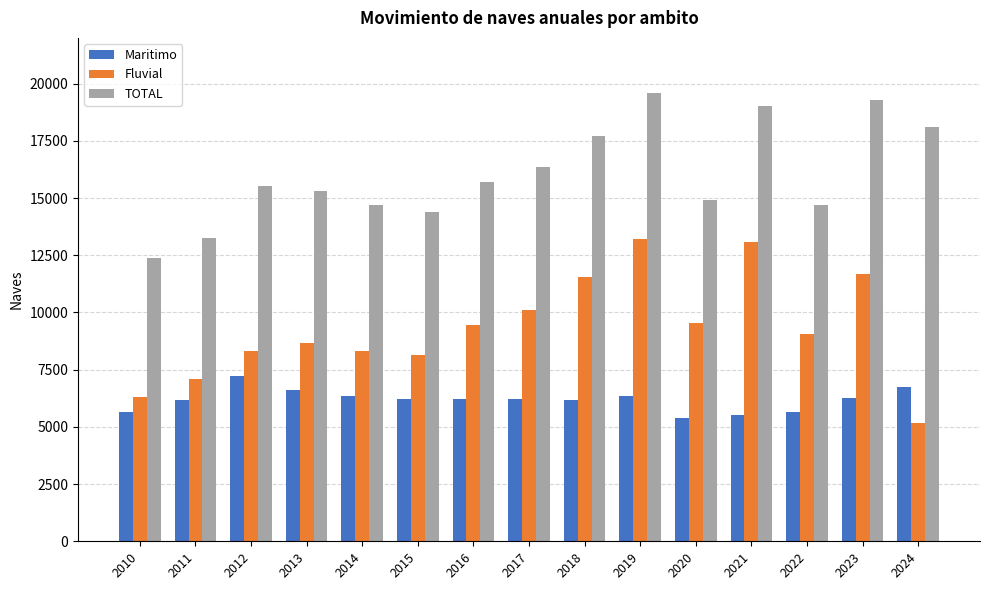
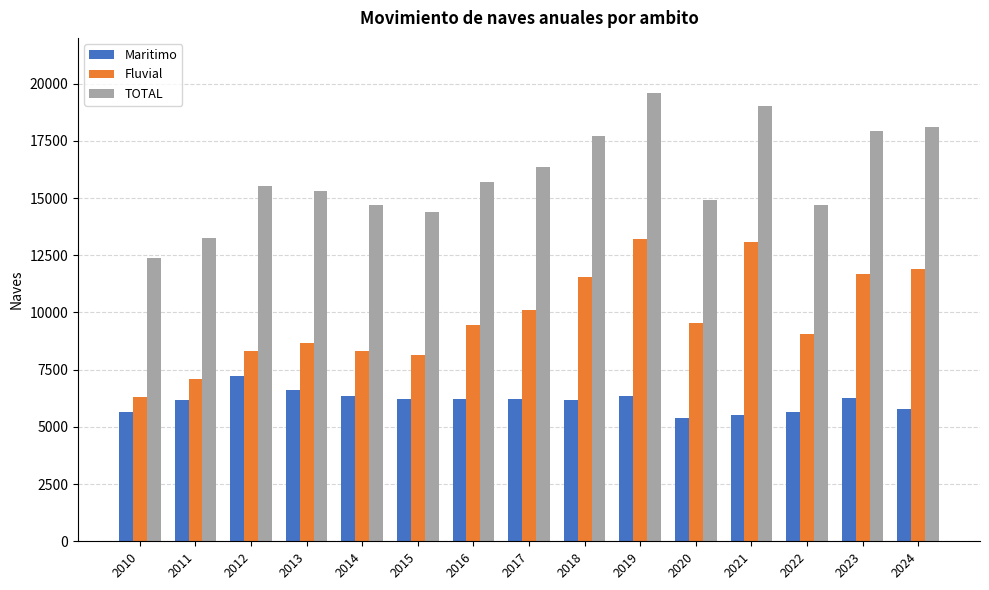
TOTAL, 2023: 19300 -> 17900
Maritimo, 2024: 6700 -> 5800
Fluvial, 2024: 5200 -> 11900
